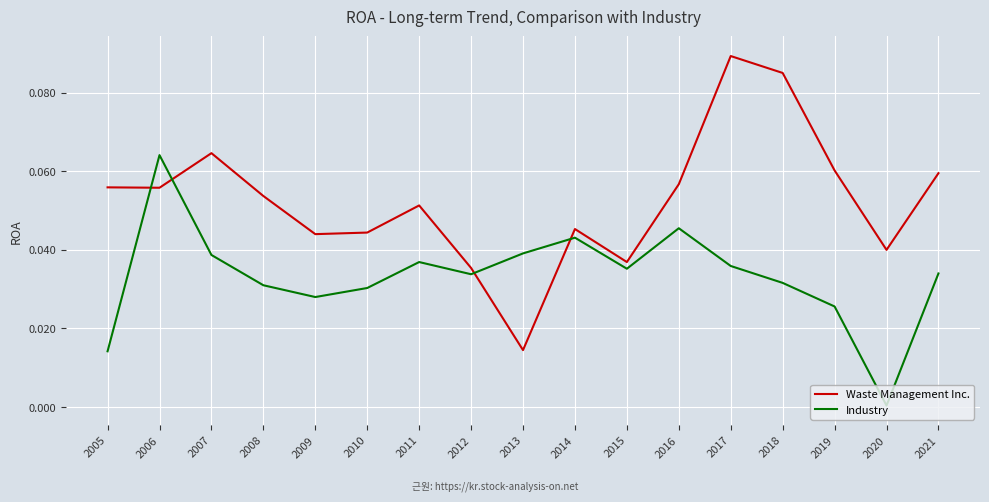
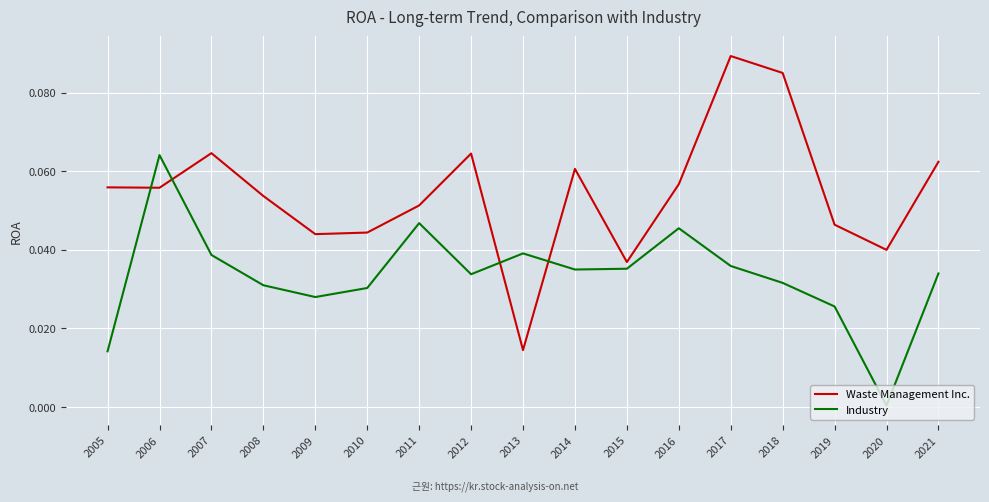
Industry, 2011: 0.037 -> 0.047
Waste Management Inc., 2012: 0.035 -> 0.065
Waste Management Inc., 2014: 0.045 -> 0.061
Industry, 2014: 0.043 -> 0.035
Waste Management Inc., 2019: 0.060 -> 0.046
Waste Management Inc., 2021: 0.060 -> 0.062
